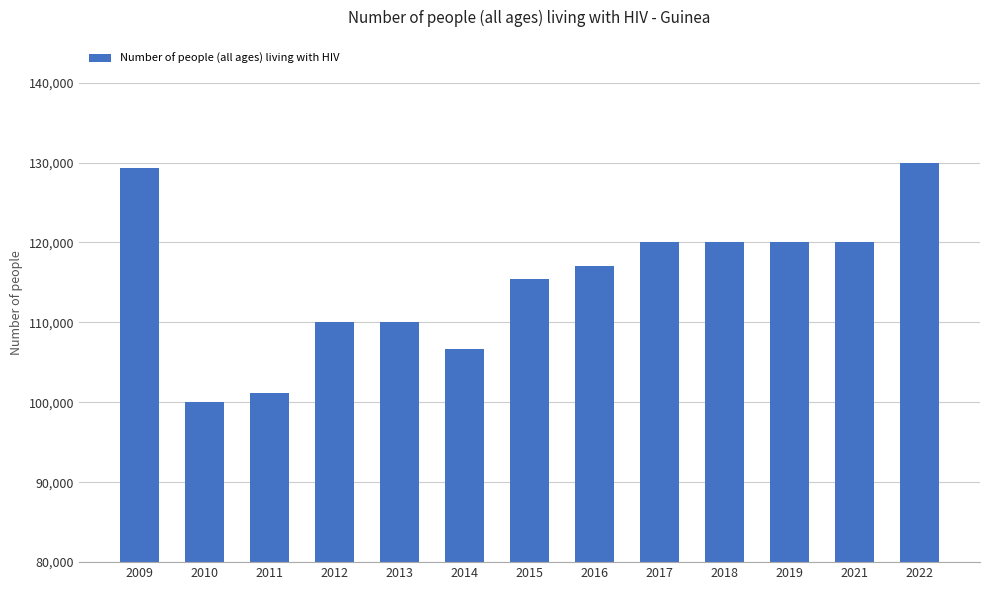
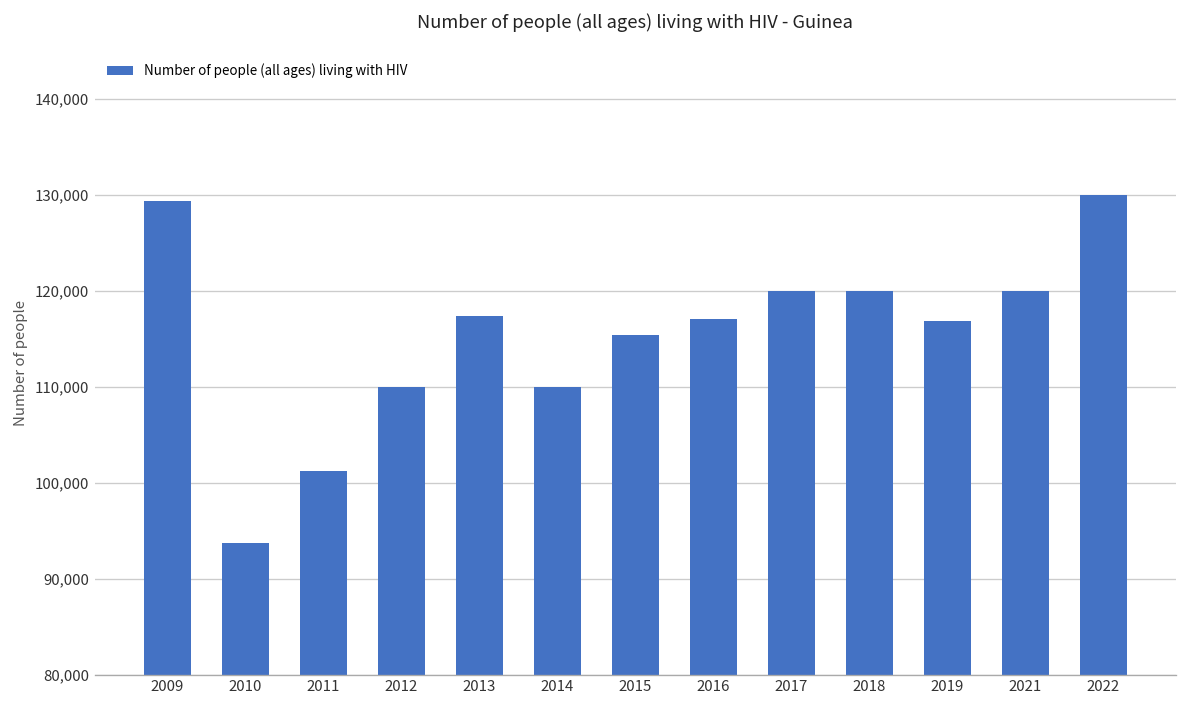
2010: 100,000 -> 94,000
2013: 110,000 -> 117,000
2014: 107,000 -> 110,000
2019: 120,000 -> 117,000
